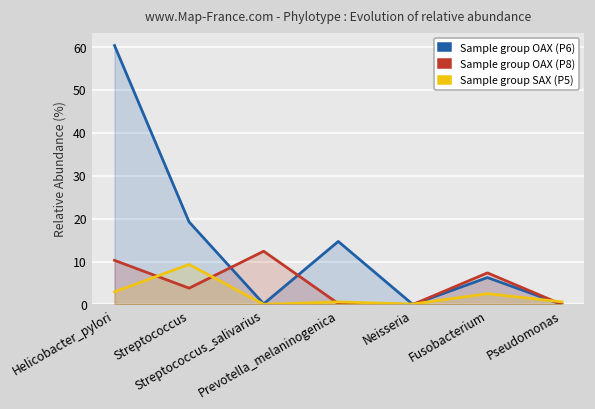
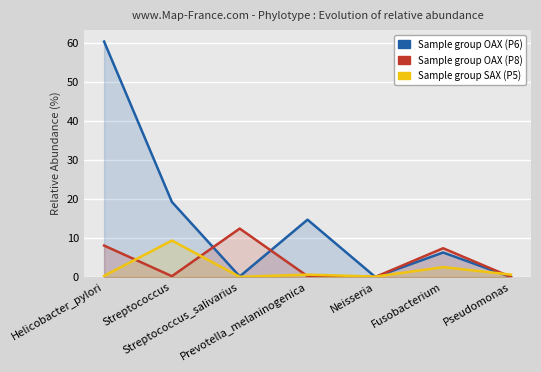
Sample group OAX (P8), Helicobacter_pylori: 10 -> 8
Sample group SAX (P5), Helicobacter_pylori: 3 -> 0
Sample group OAX (P8), Streptococcus: 4 -> 0
